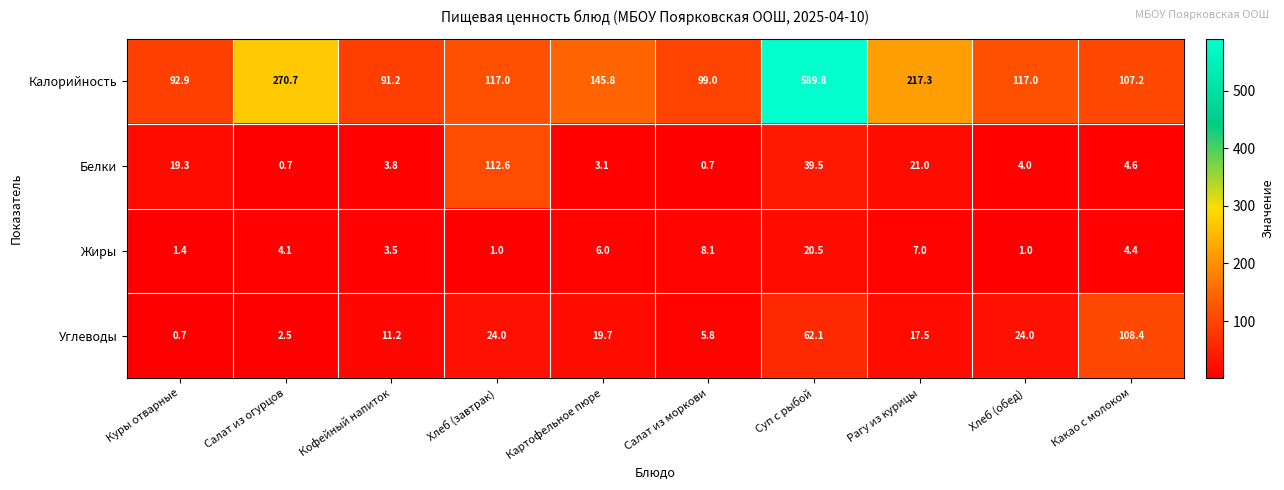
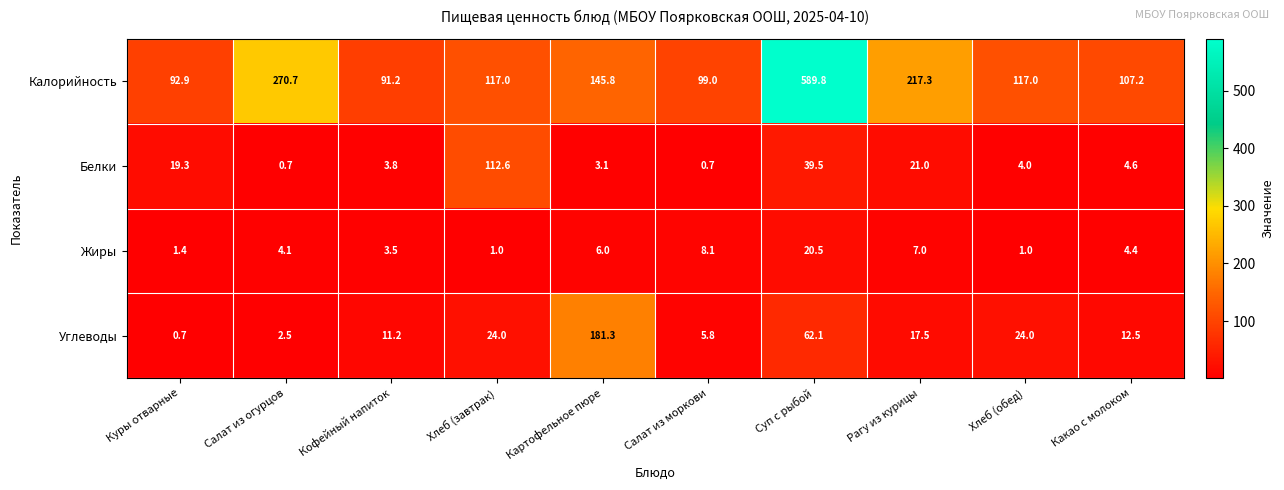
Углеводы, Картофельное пюре: 19.7 -> 181.3
Углеводы, Какао с молоком: 108.4 -> 12.5
